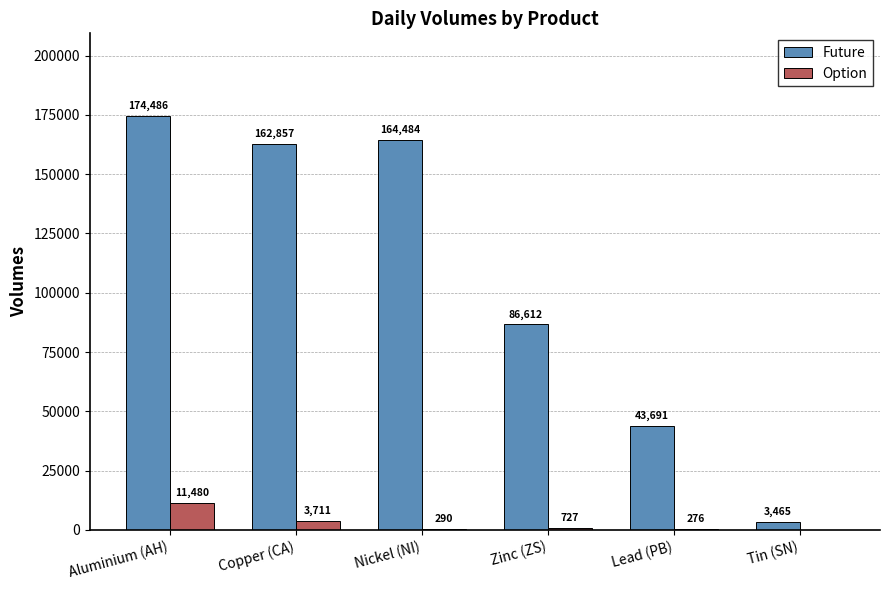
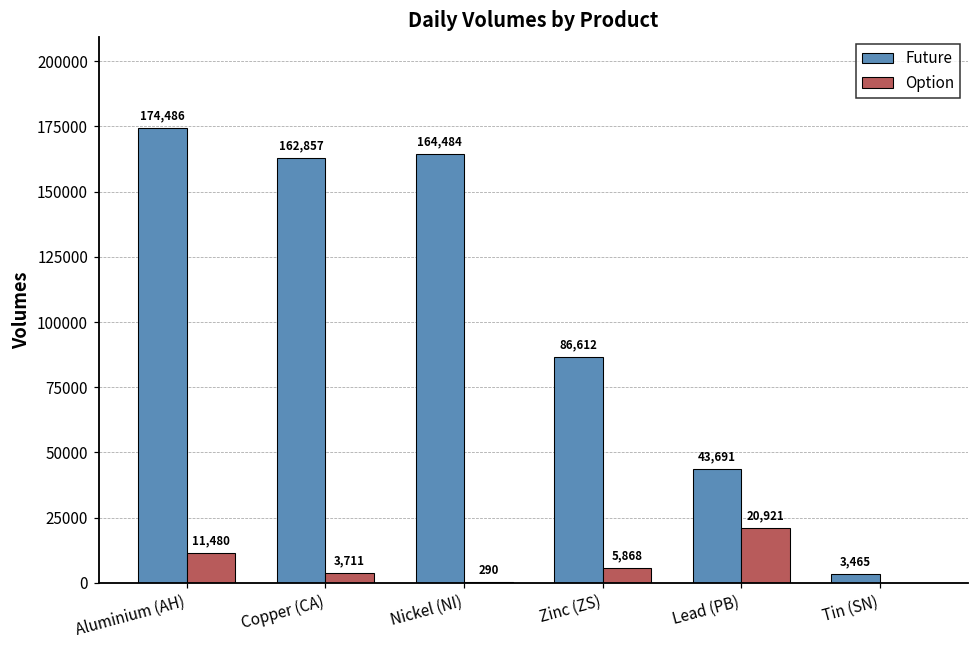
Option, Zinc (ZS): 727 -> 5,868
Option, Lead (PB): 276 -> 20,921
